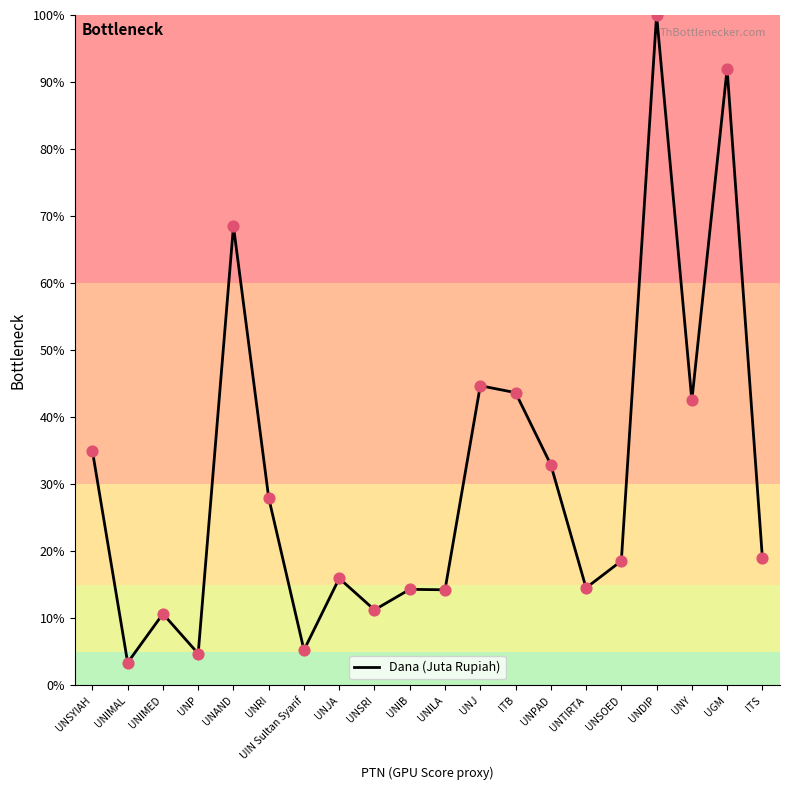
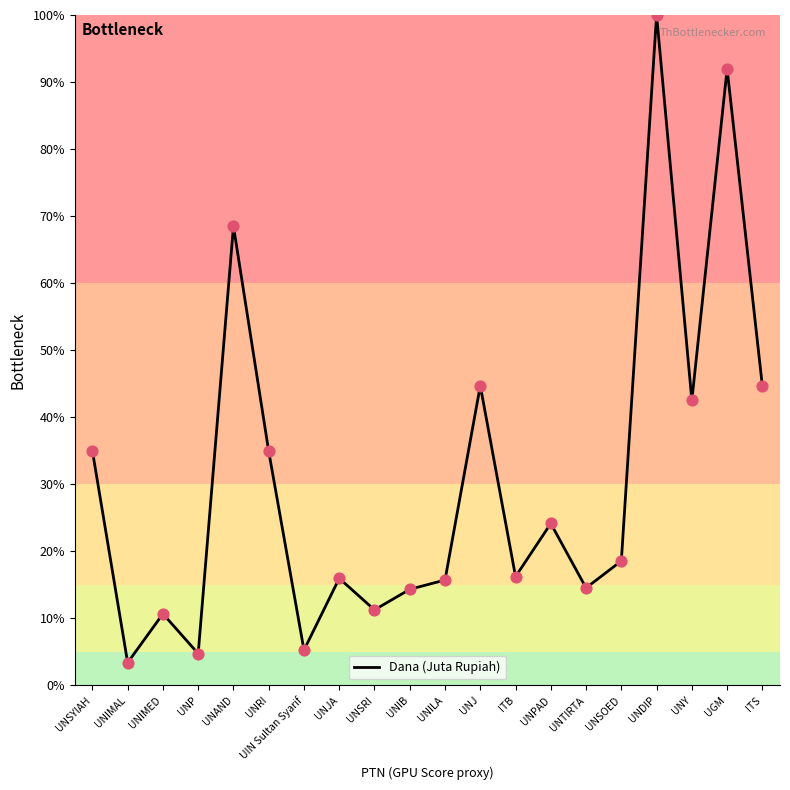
UNRI: 28% -> 35%
UNILA: 14% -> 16%
ITB: 44% -> 16%
UNPAD: 33% -> 24%
ITS: 19% -> 45%
